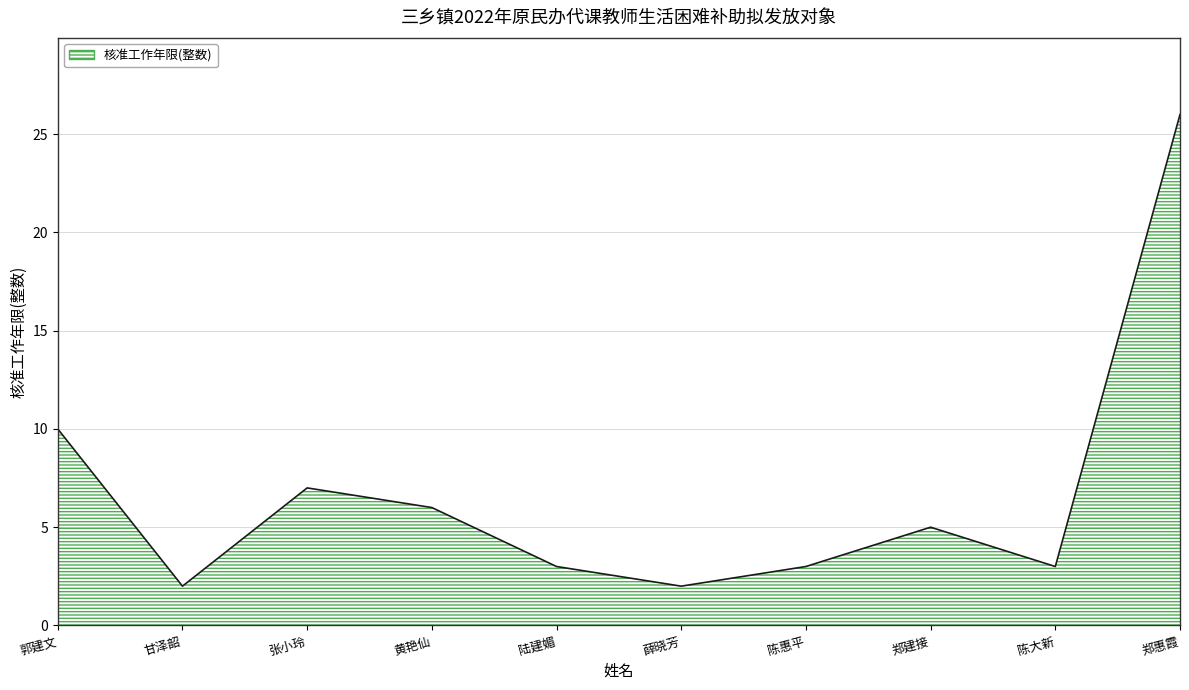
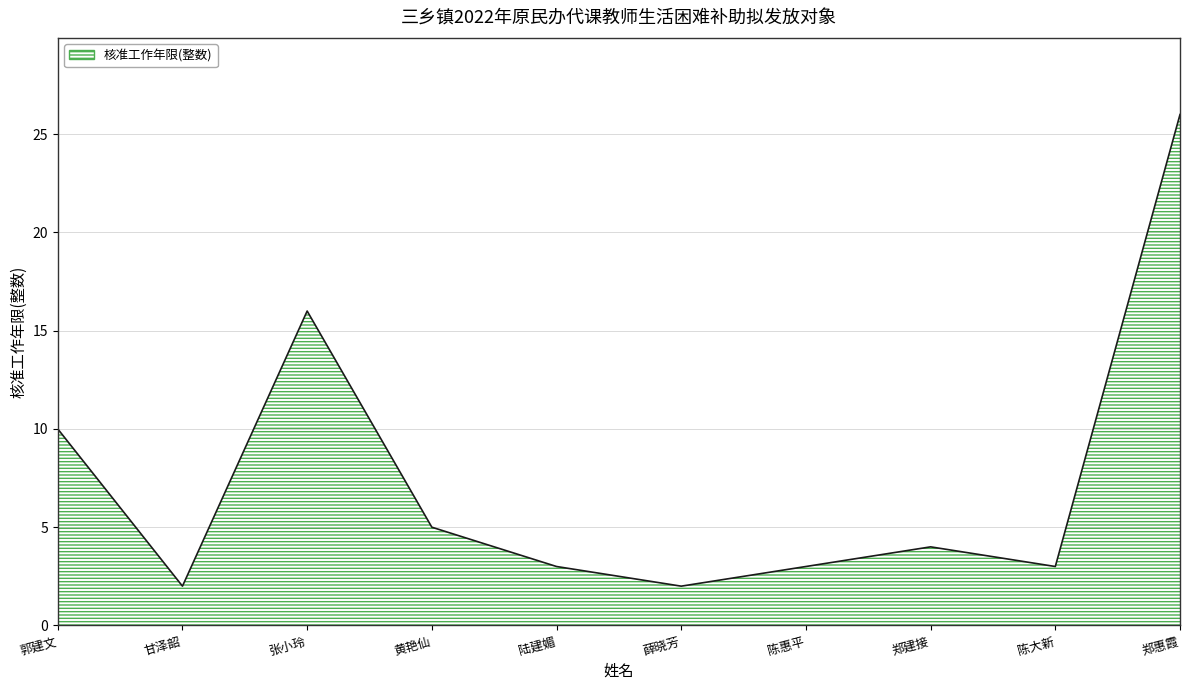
张小玲: 7 -> 16
黄艳仙: 6 -> 5
郑建接: 5 -> 4
